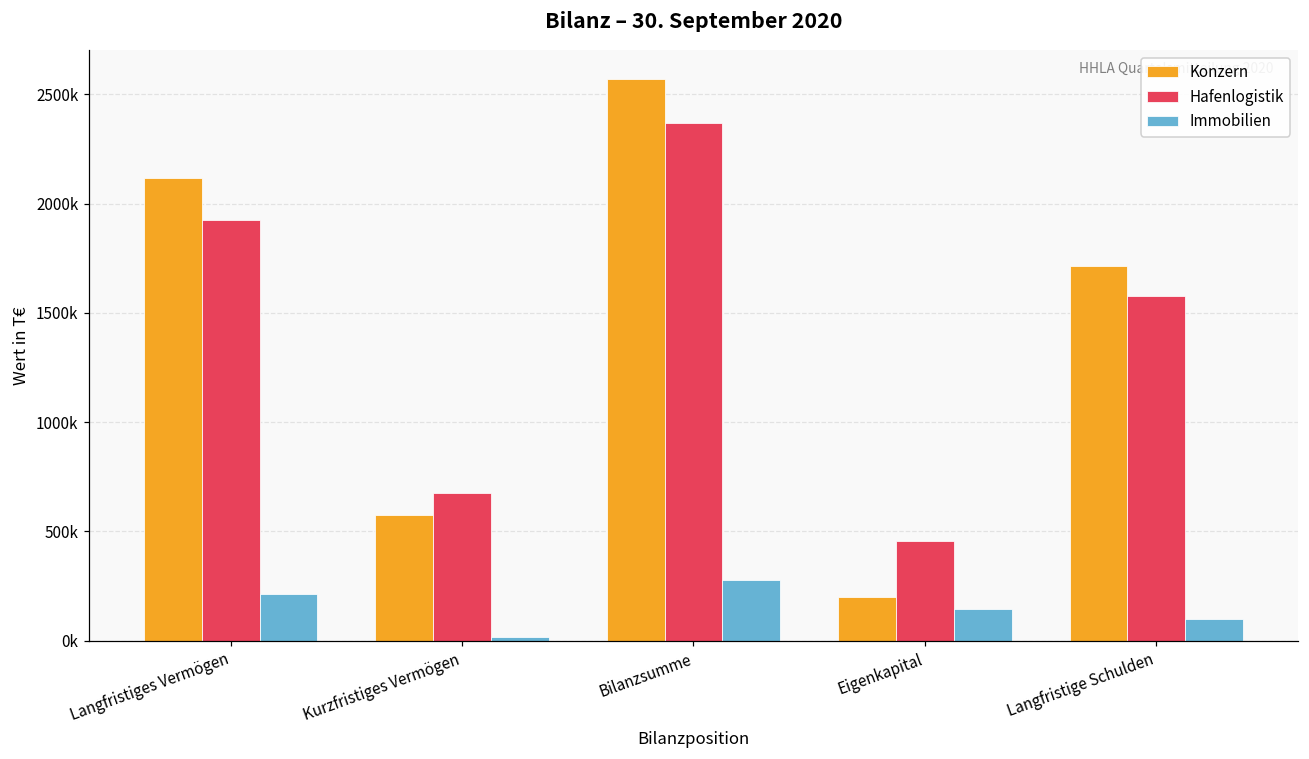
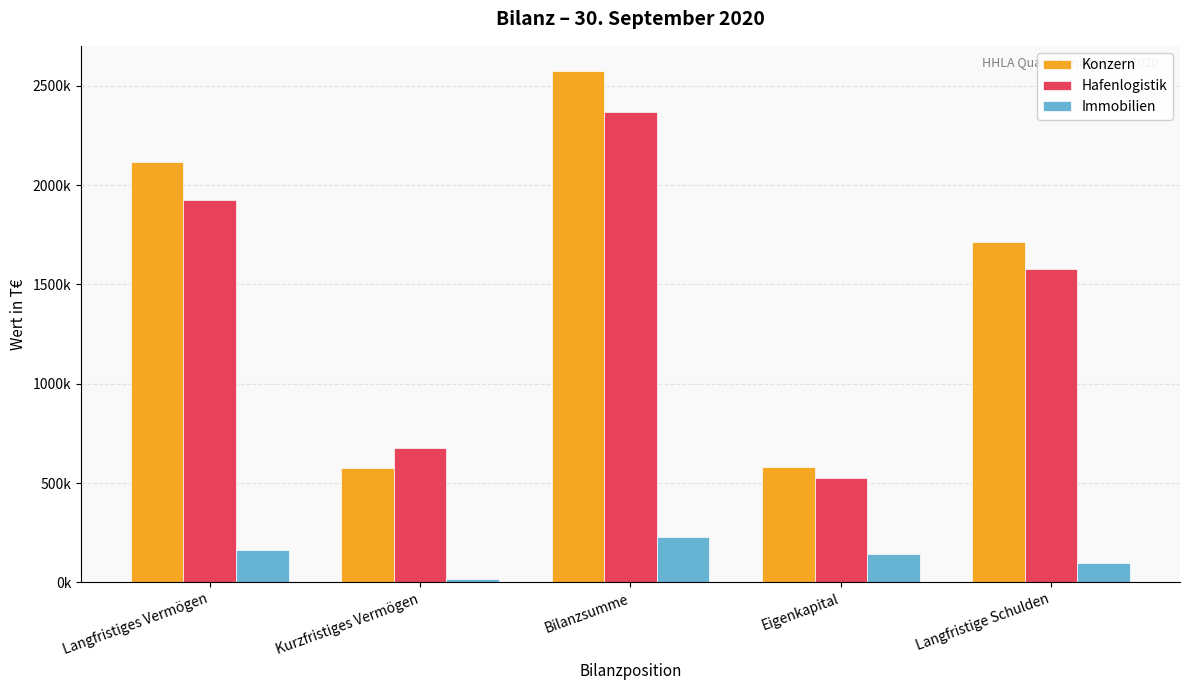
Immobilien, Langfristiges Vermögen: 210000 -> 160000
Immobilien, Bilanzsumme: 280000 -> 230000
Konzern, Eigenkapital: 200000 -> 580000
Hafenlogistik, Eigenkapital: 460000 -> 530000
